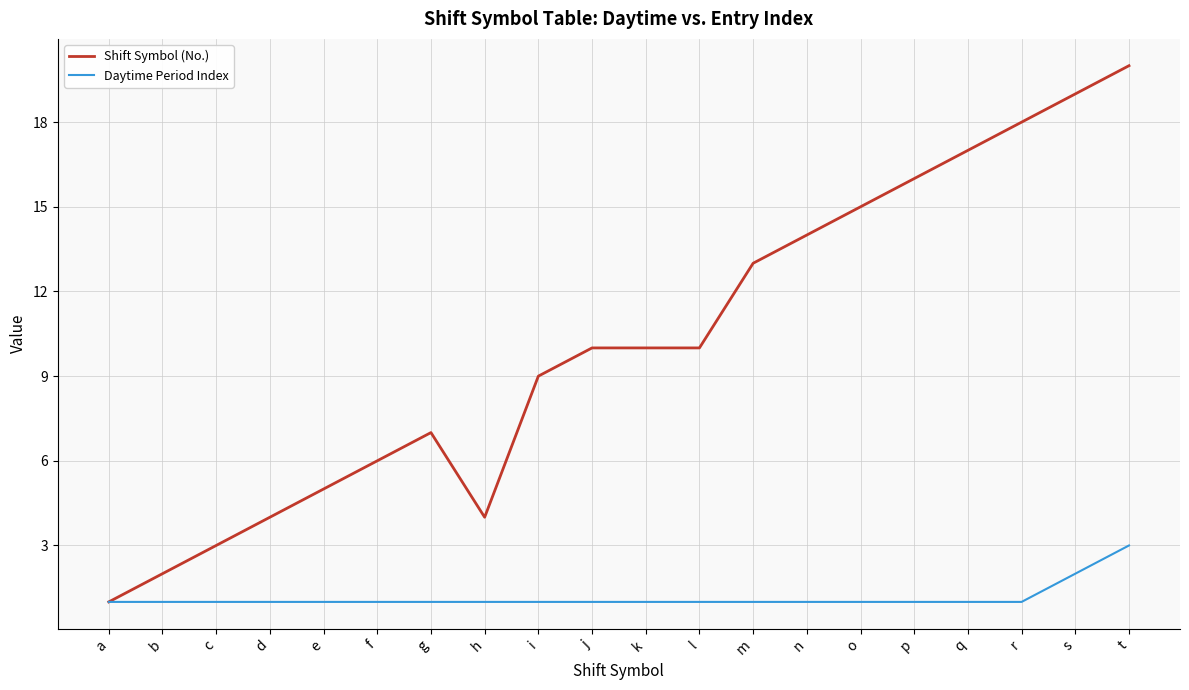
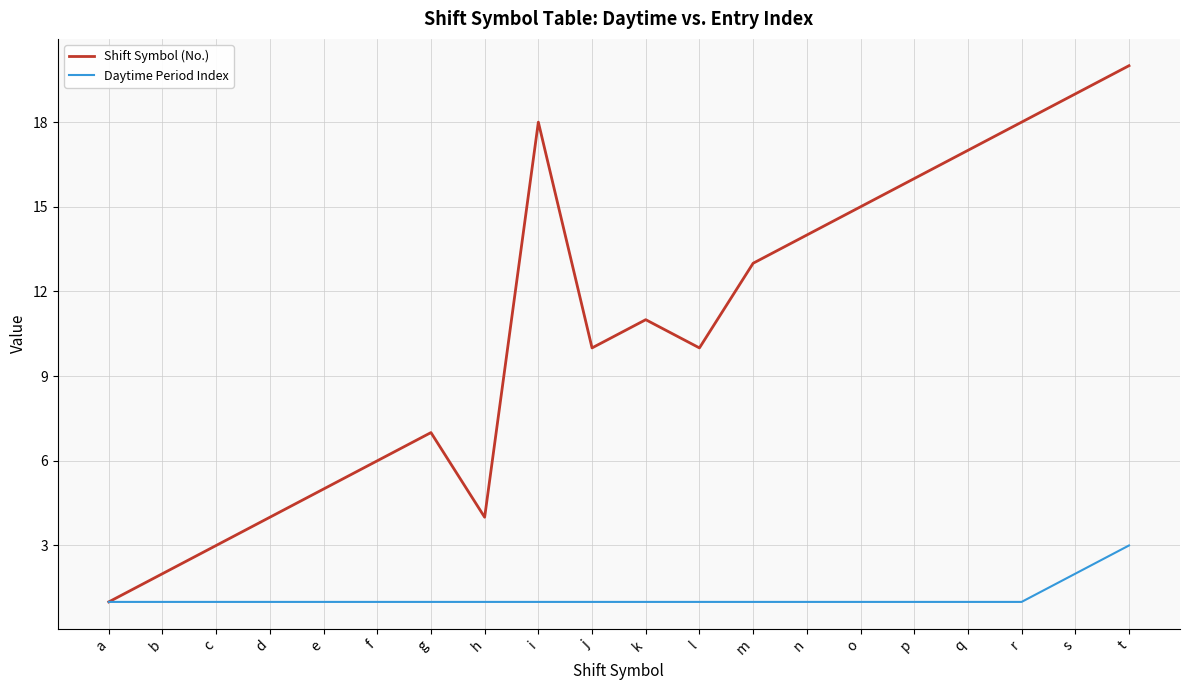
Shift Symbol (No.), i: 9 -> 18
Shift Symbol (No.), k: 10 -> 11
